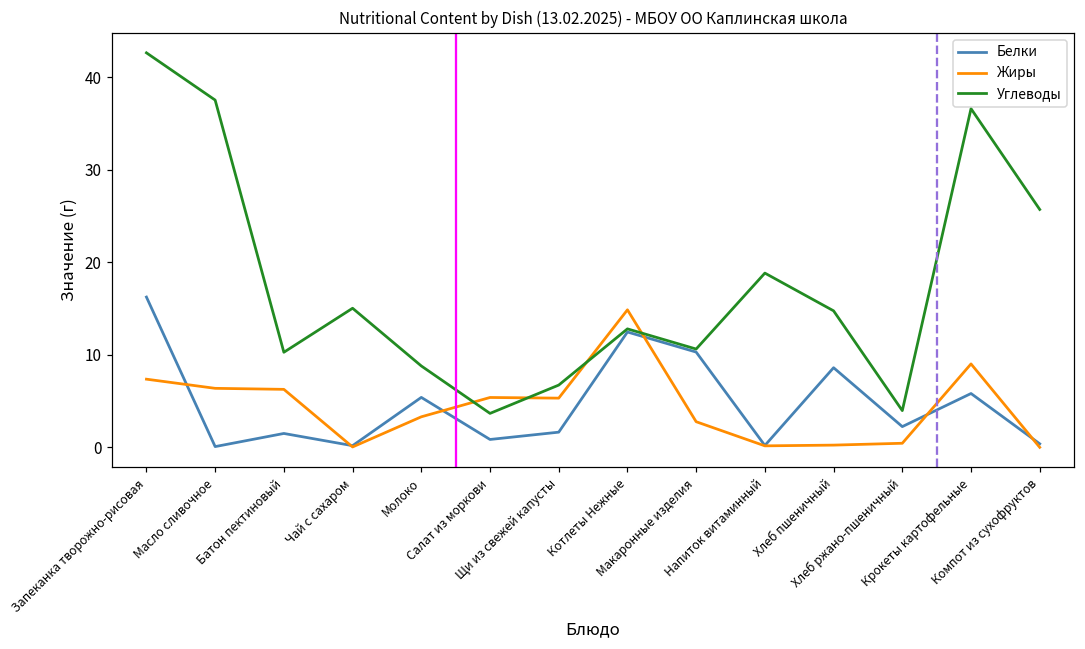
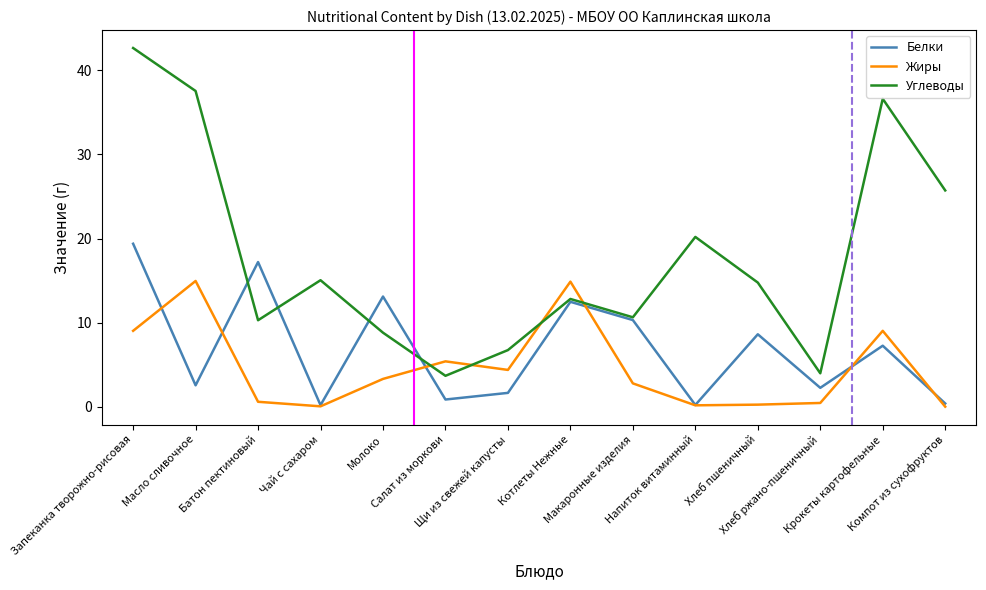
Белки, Запеканка творожно-рисовая: 16 -> 19
Жиры, Запеканка творожно-рисовая: 7 -> 9
Белки, Масло сливочное: 0 -> 3
Жиры, Масло сливочное: 6 -> 15
Белки, Батон пектиновый: 2 -> 17
Жиры, Батон пектиновый: 6 -> 1
Белки, Молоко: 5 -> 13
Жиры, Щи из свежей капусты: 5 -> 4
Углеводы, Напиток витаминный: 19 -> 20
Белки, Крокеты картофельные: 6 -> 7
